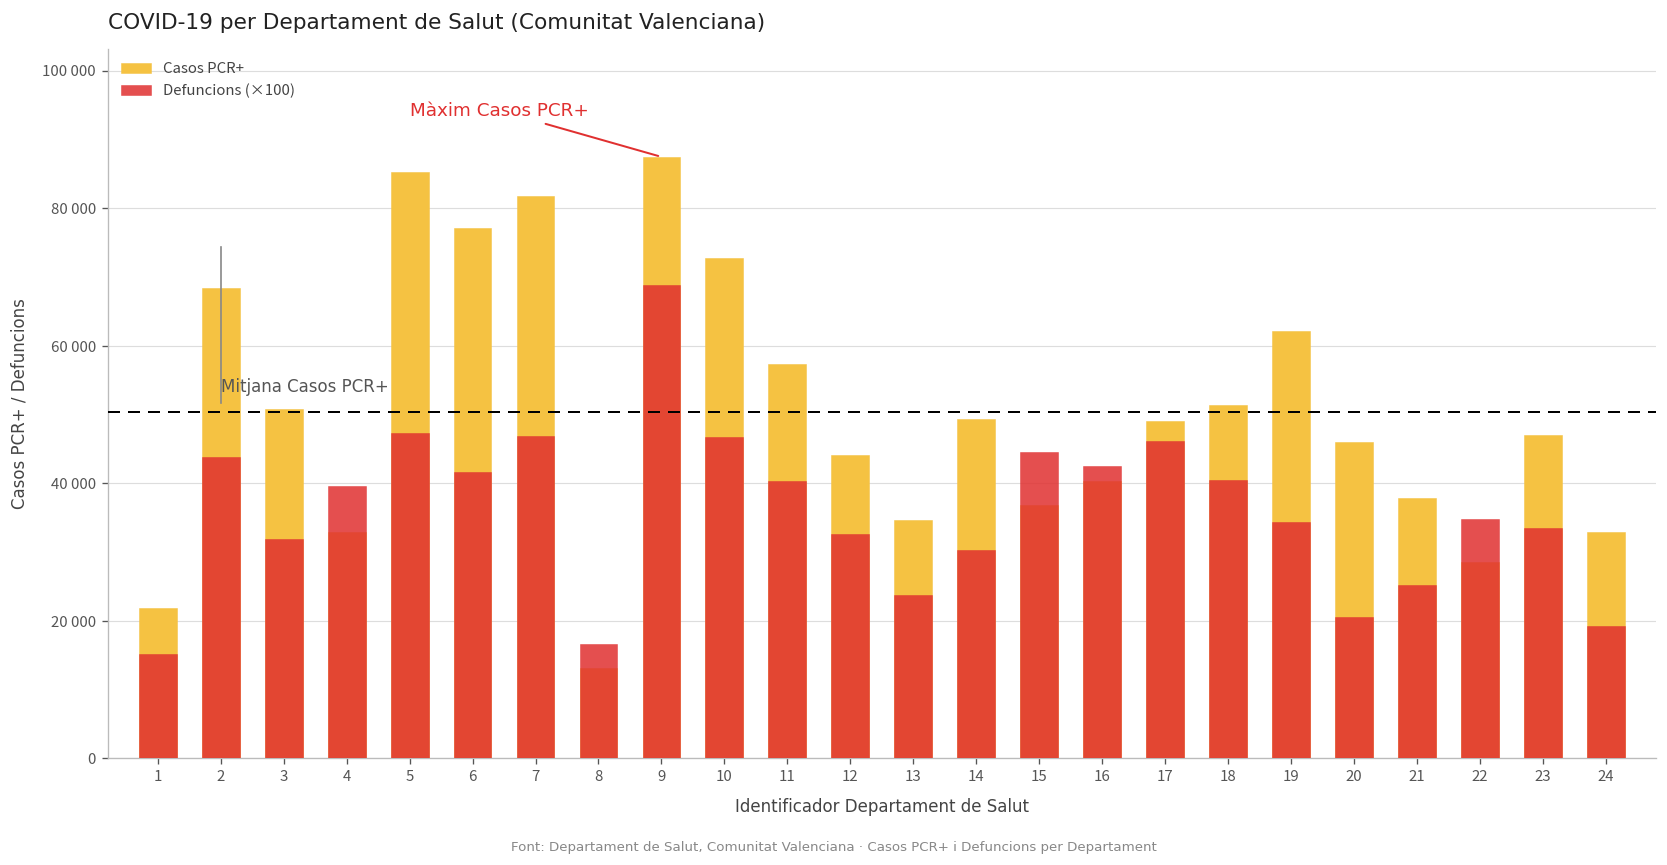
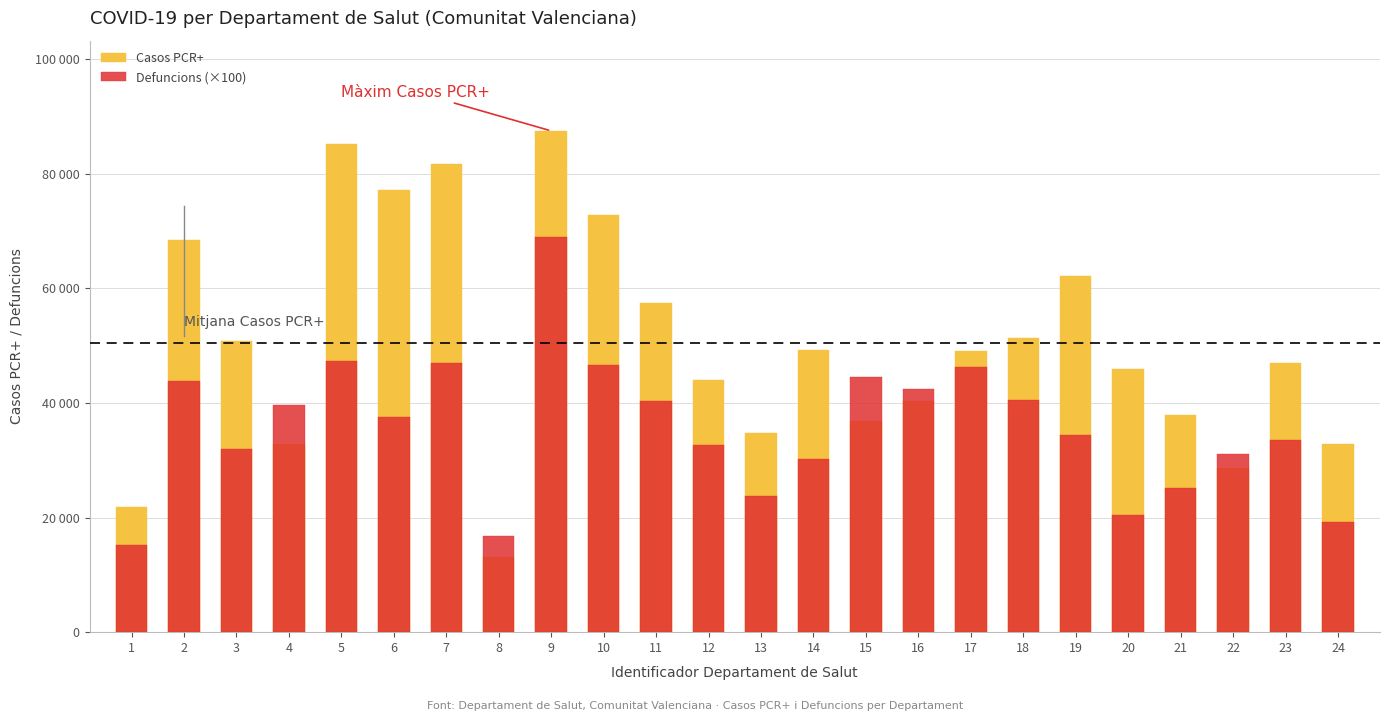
Defuncions (×100), 6: 42000 -> 38000
Defuncions (×100), 22: 35000 -> 31000
